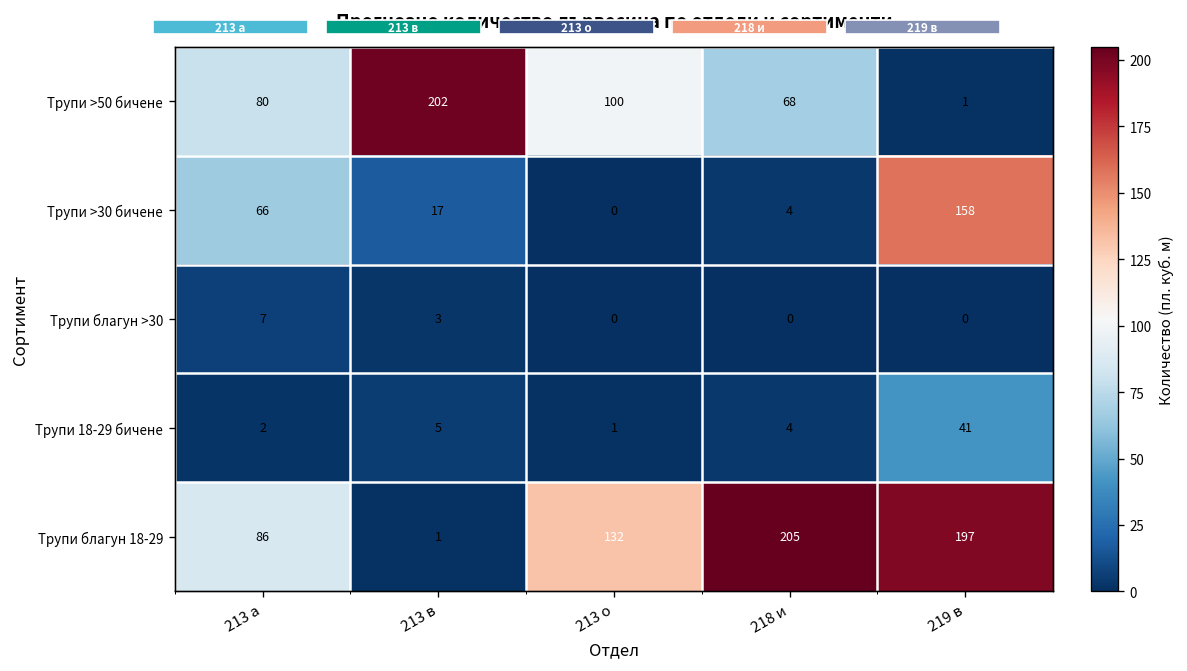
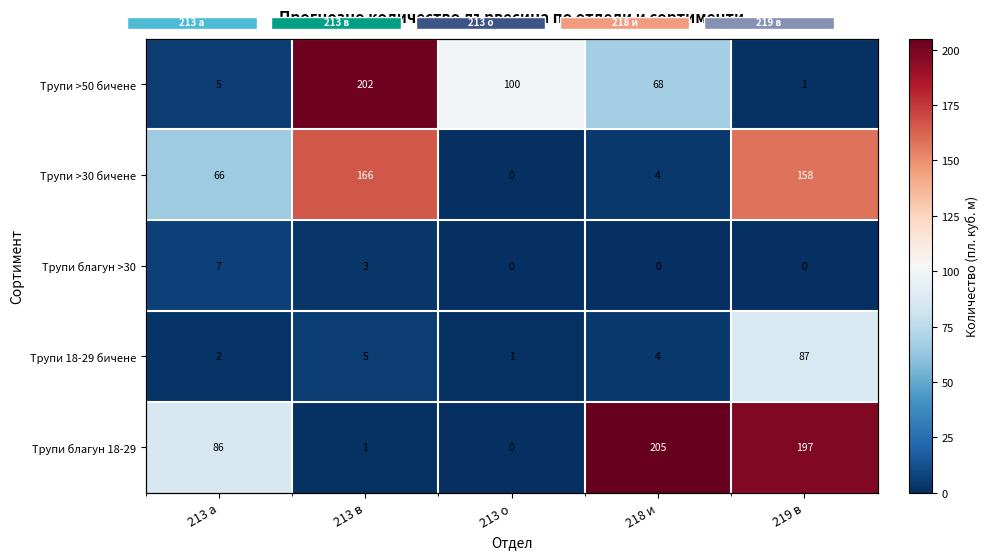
Трупи >50 бичене, 213 а: 80 -> 5
Трупи >30 бичене, 213 в: 17 -> 166
Трупи 18-29 бичене, 219 в: 41 -> 87
Трупи благун 18-29, 213 о: 132 -> 0
